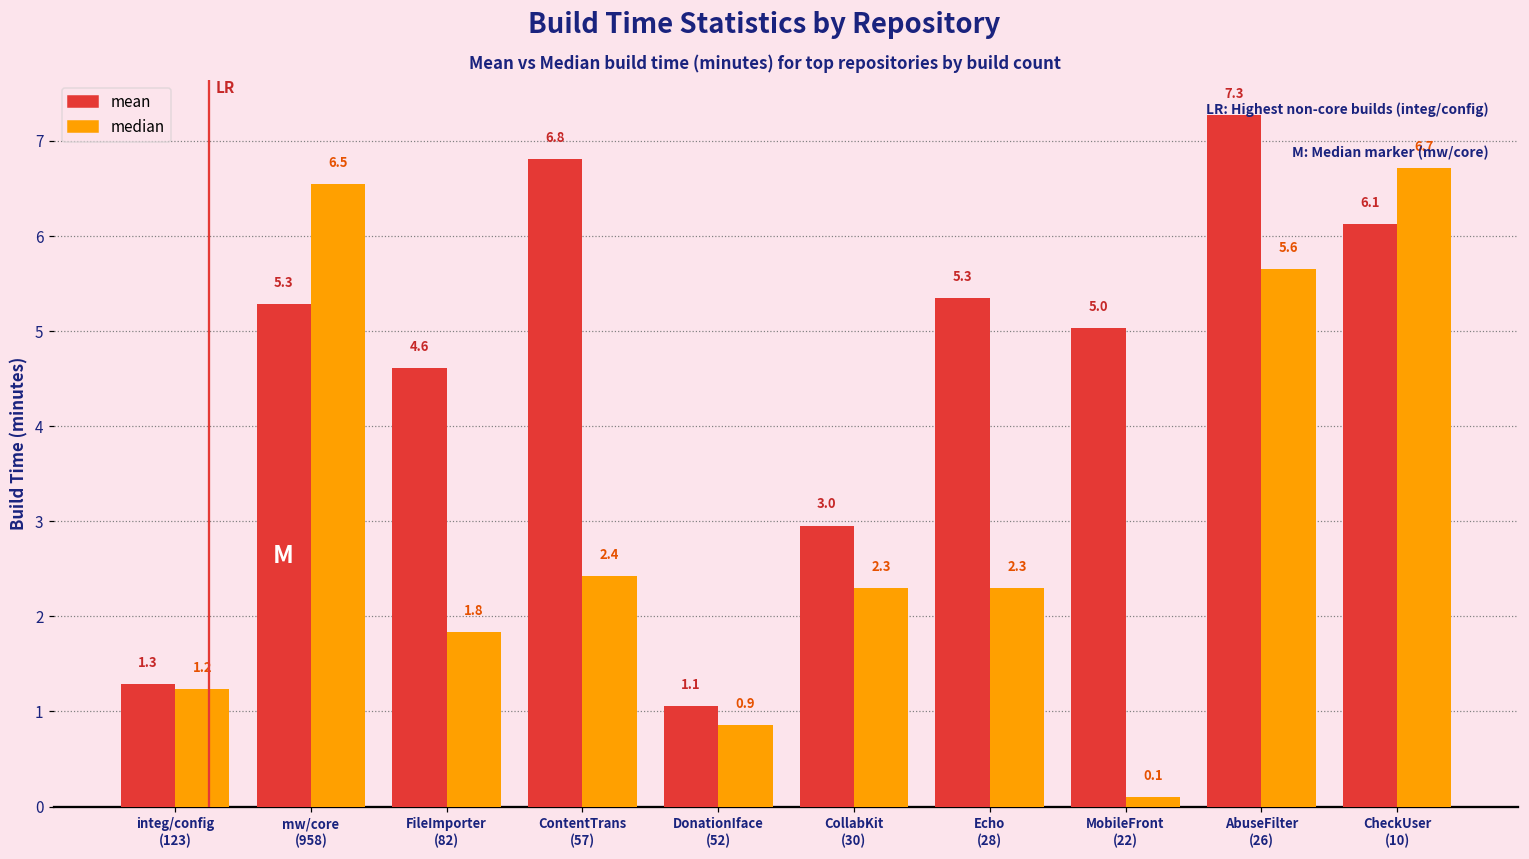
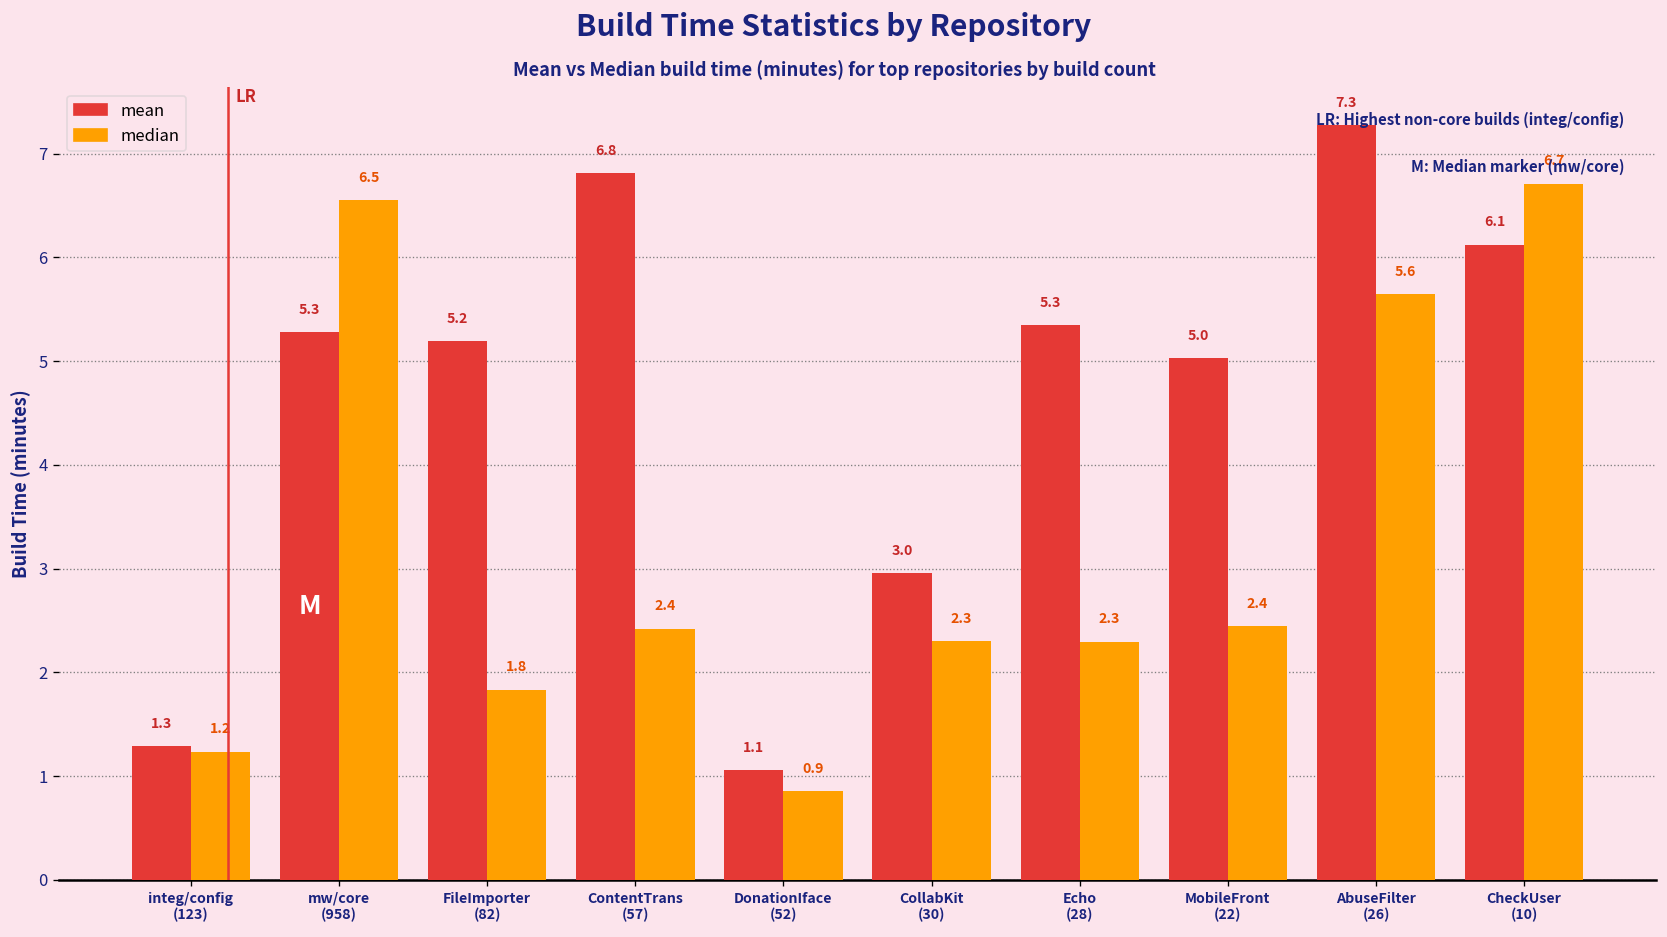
mean, FileImporter (82): 4.6 -> 5.2
median, MobileFront (22): 0.1 -> 2.4
